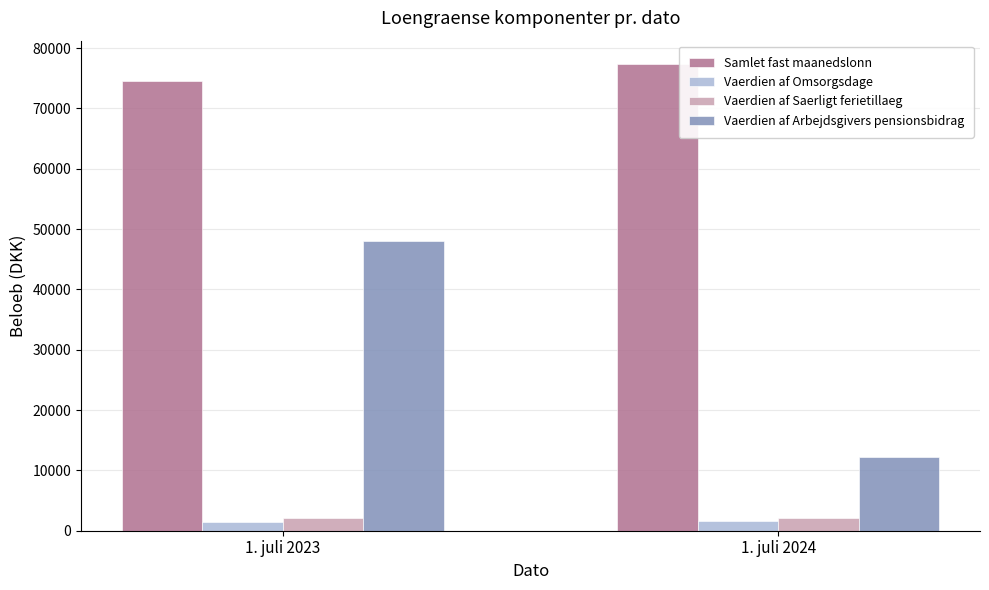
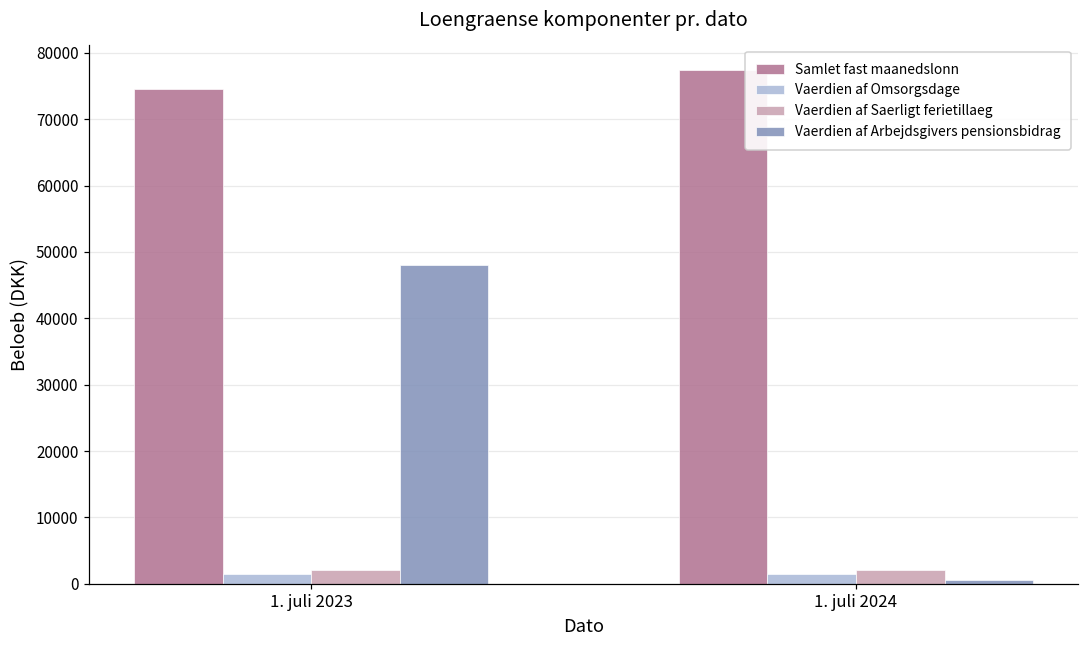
Vaerdien af Arbejdsgivers pensionsbidrag, 1. juli 2024: 12000 -> 1000
